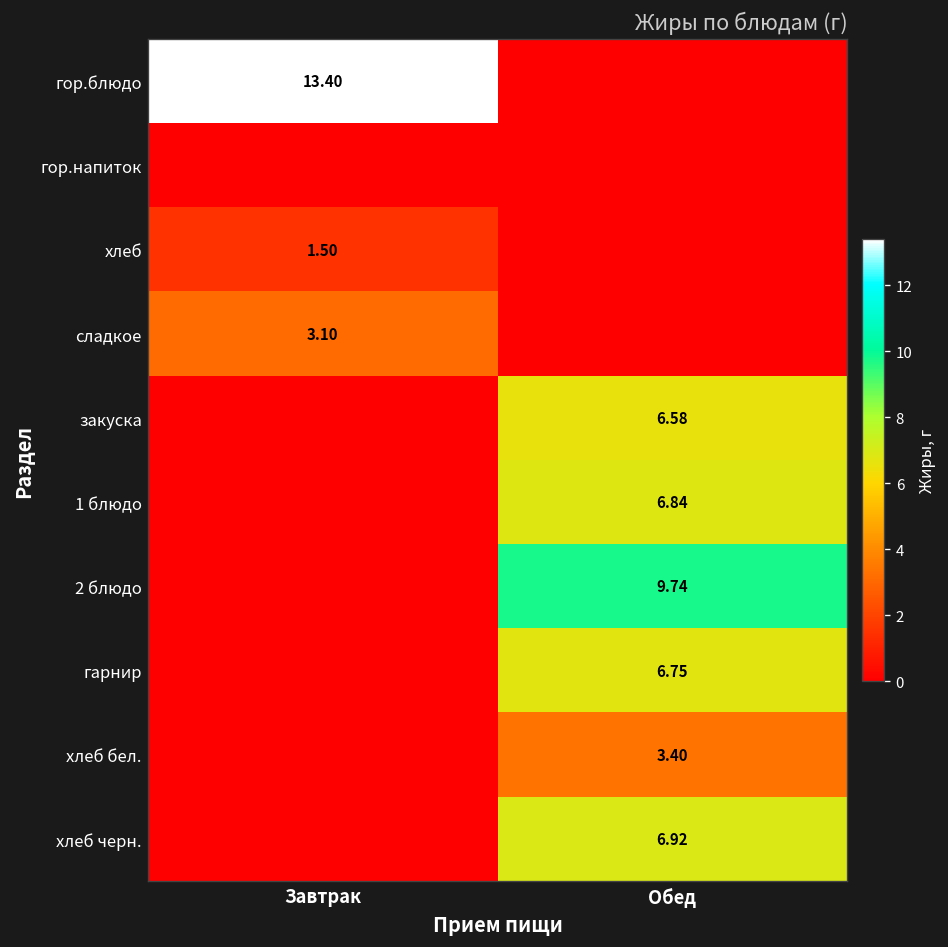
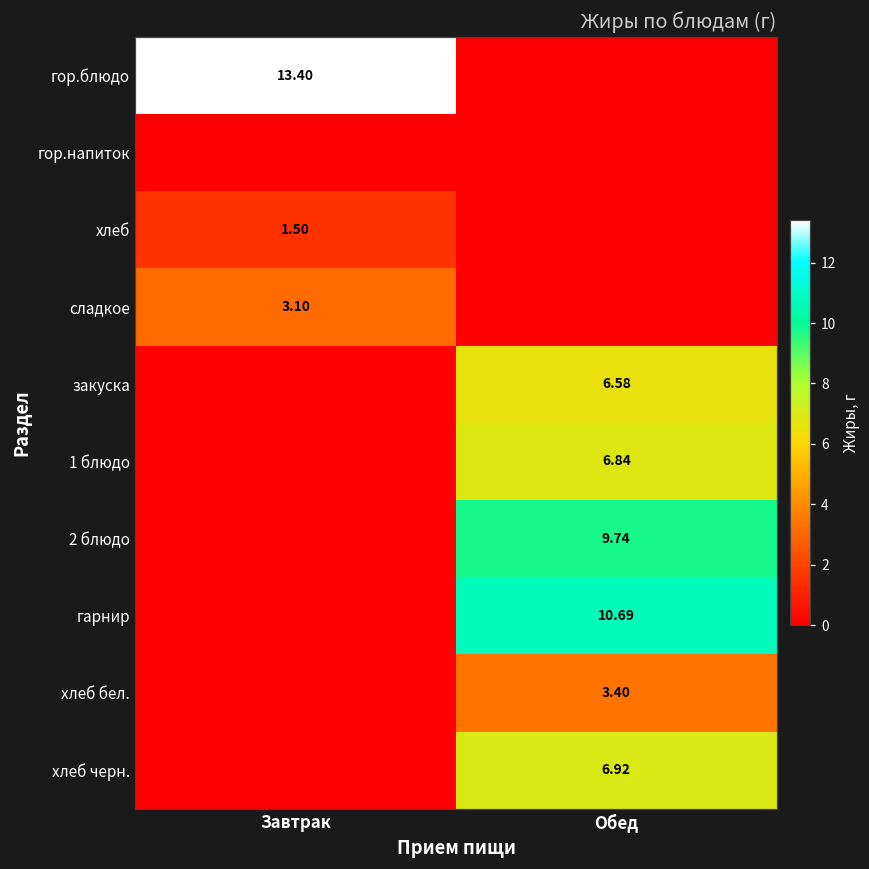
гарнир, Обед: 6.75 -> 10.69
